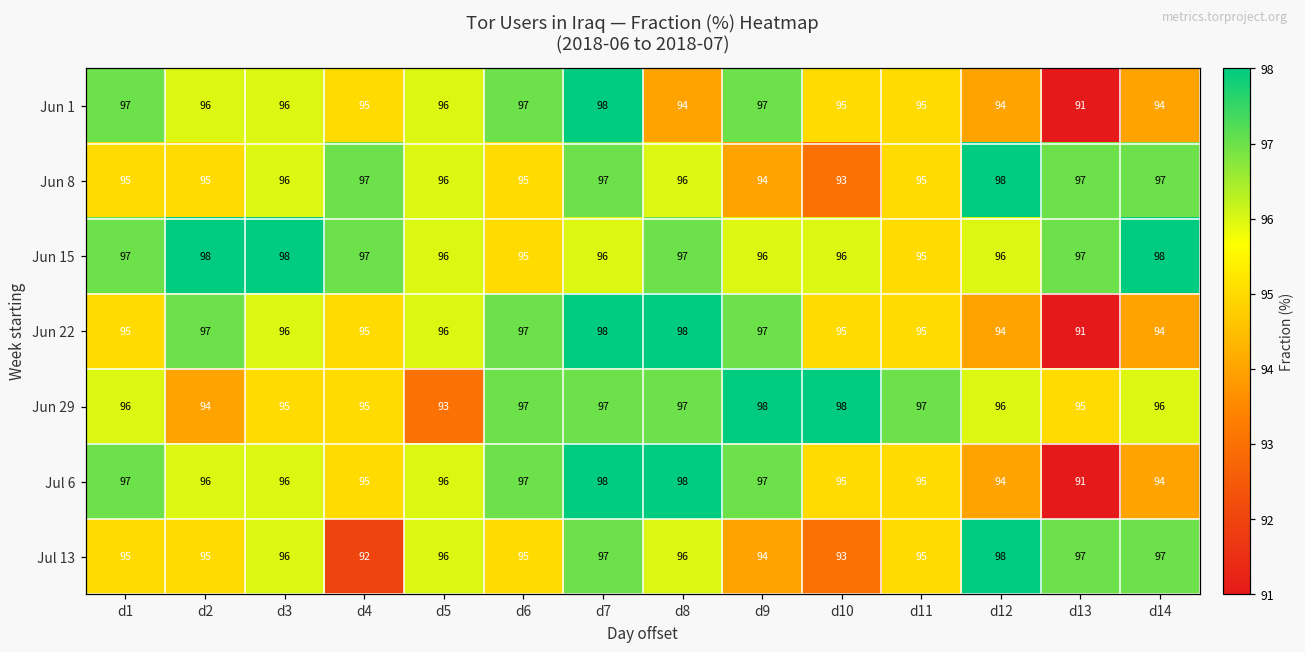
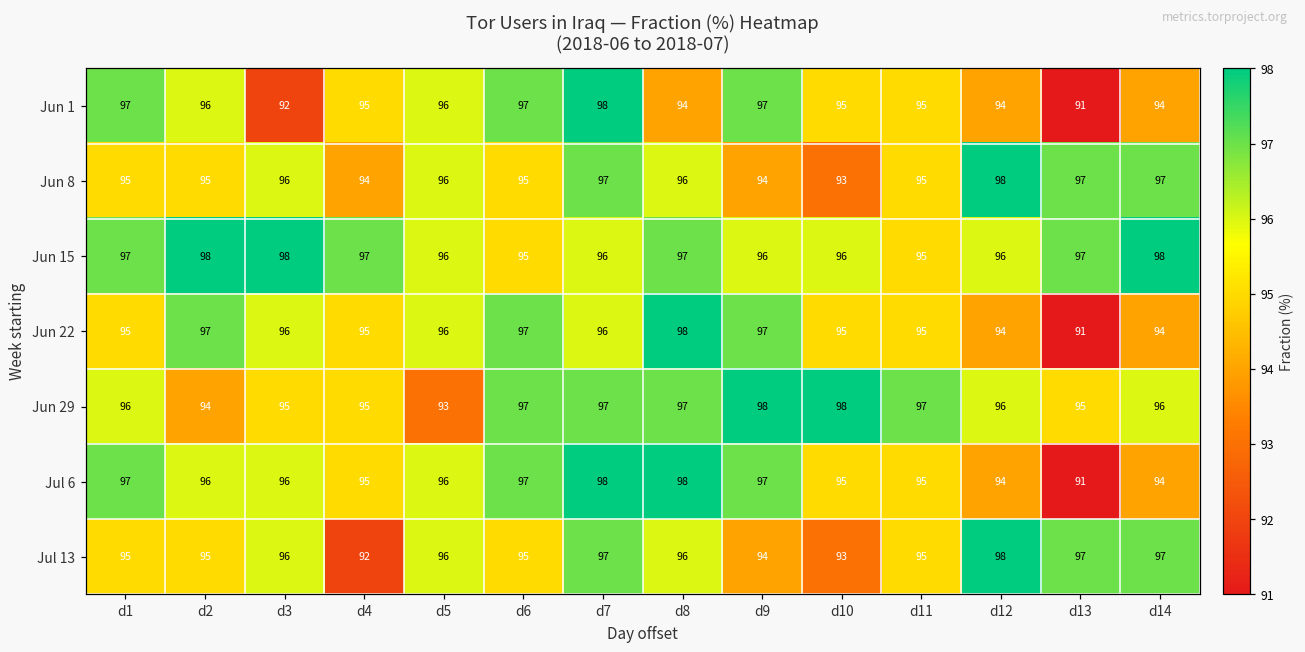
Jun 1, d3: 96 -> 92
Jun 8, d4: 97 -> 94
Jun 22, d7: 98 -> 96
